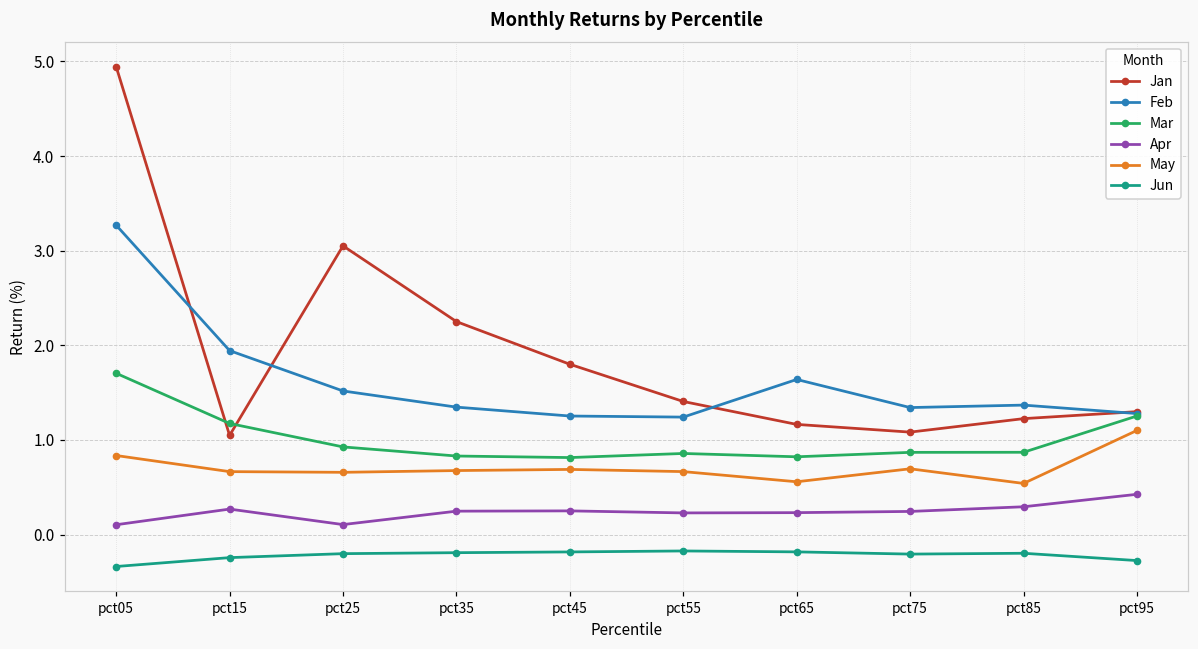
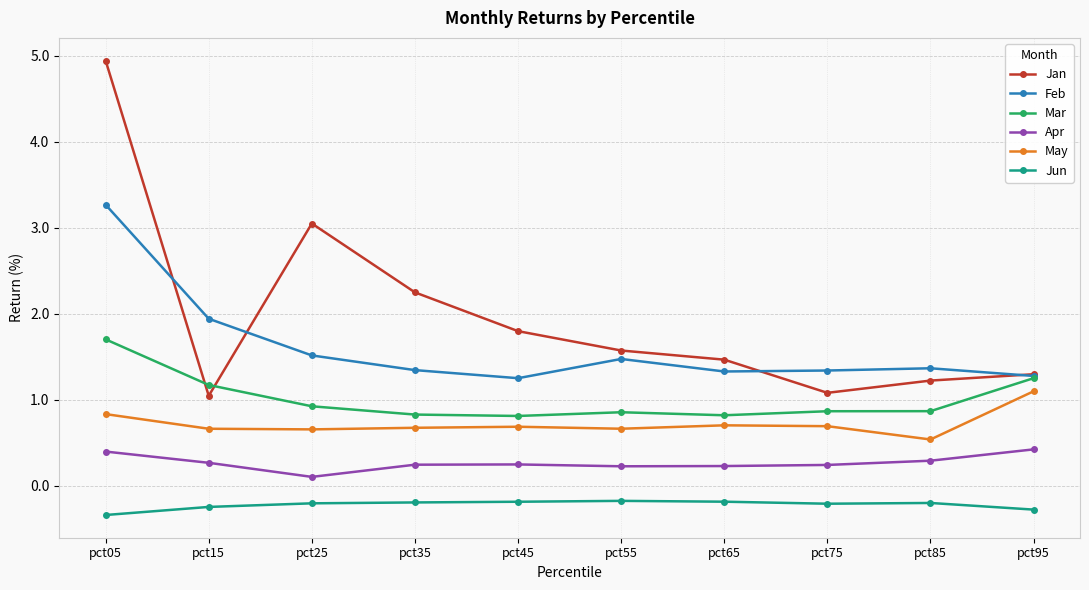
Apr, pct05: 0.1 -> 0.4
Jan, pct55: 1.4 -> 1.6
Feb, pct55: 1.2 -> 1.5
Jan, pct65: 1.2 -> 1.5
Feb, pct65: 1.6 -> 1.3
May, pct65: 0.6 -> 0.7
